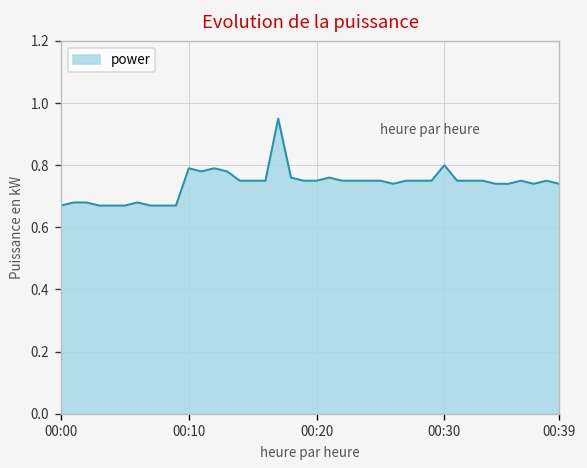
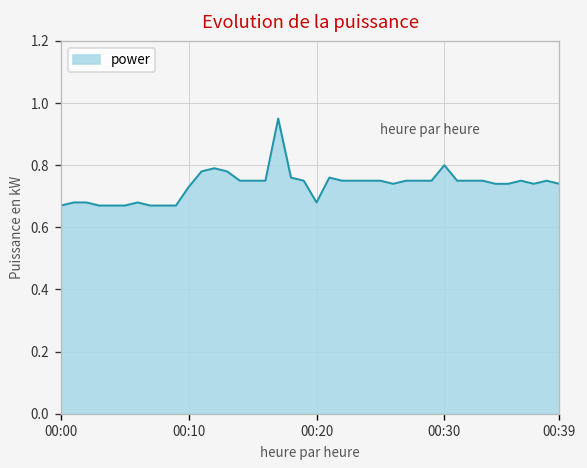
00:10: 0.79 -> 0.73
00:20: 0.75 -> 0.68
